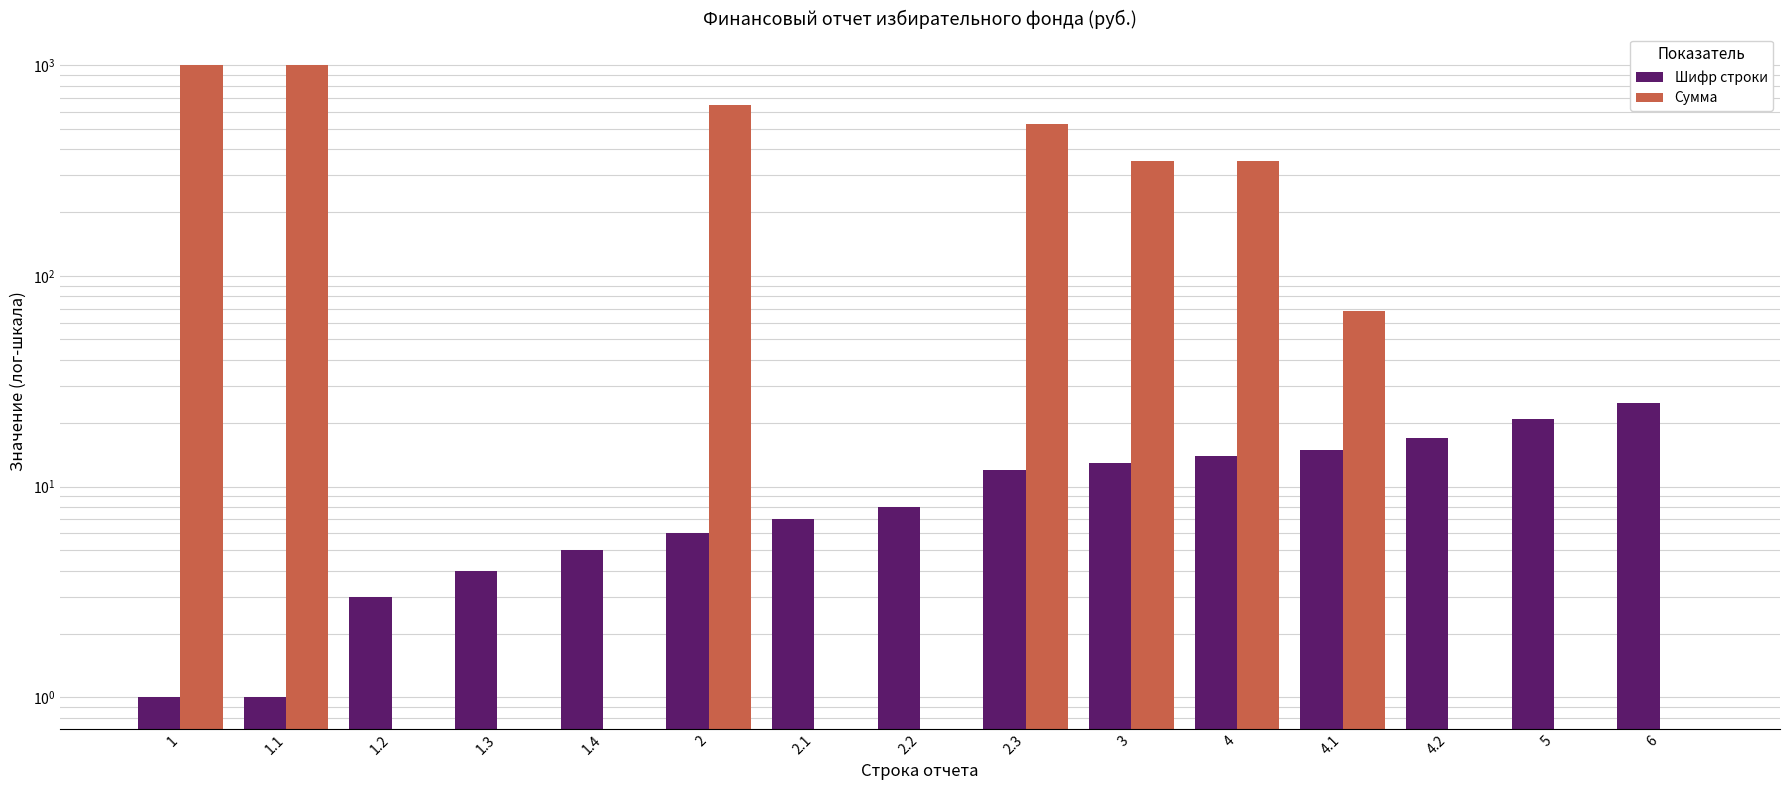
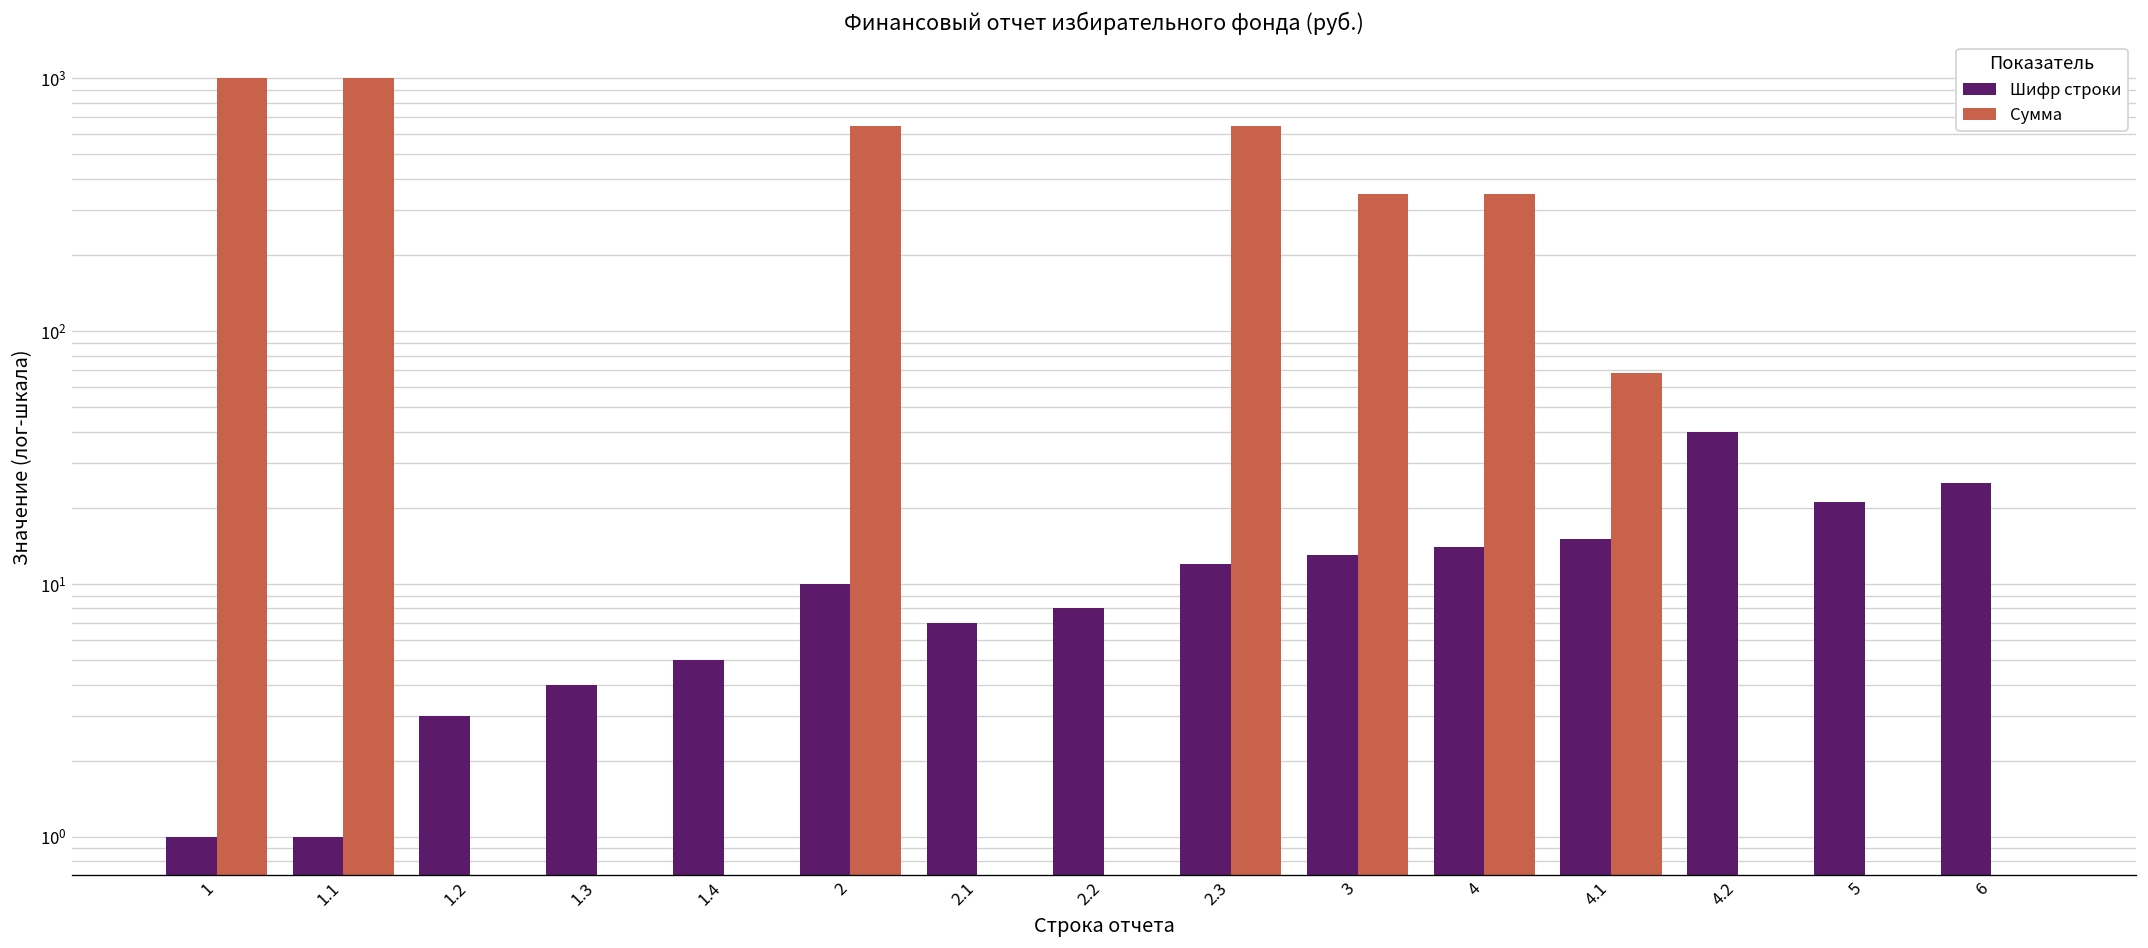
Шифр строки, 2: 6 -> 10
Сумма, 2.3: 530 -> 650
Шифр строки, 4.2: 17 -> 40
